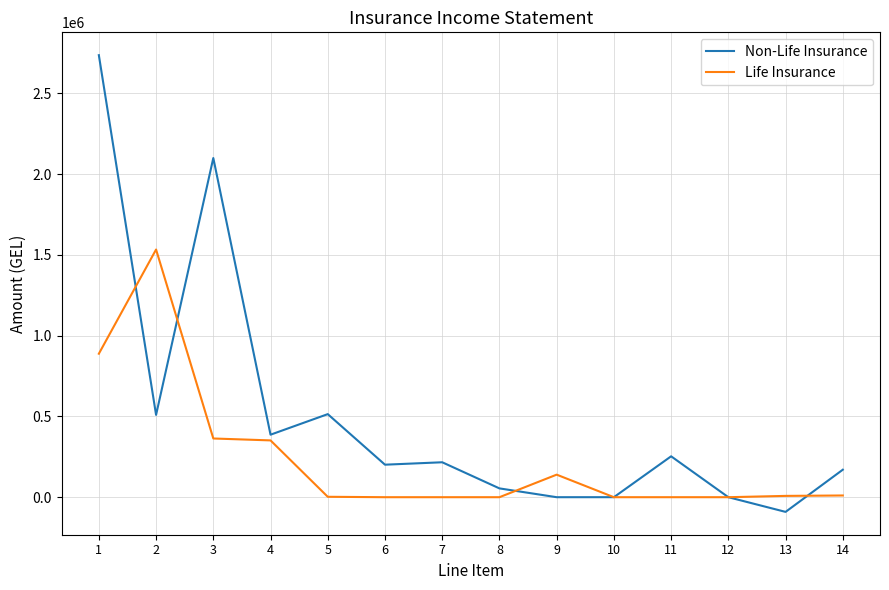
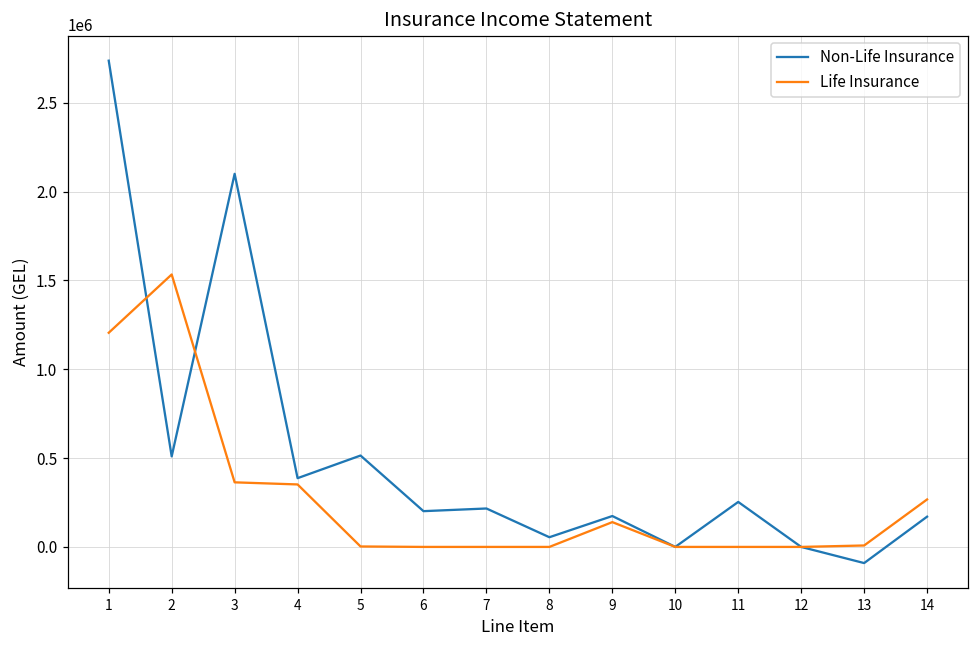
Life Insurance, 1: 890000 -> 1210000
Non-Life Insurance, 9: 0 -> 170000
Life Insurance, 14: 10000 -> 270000
